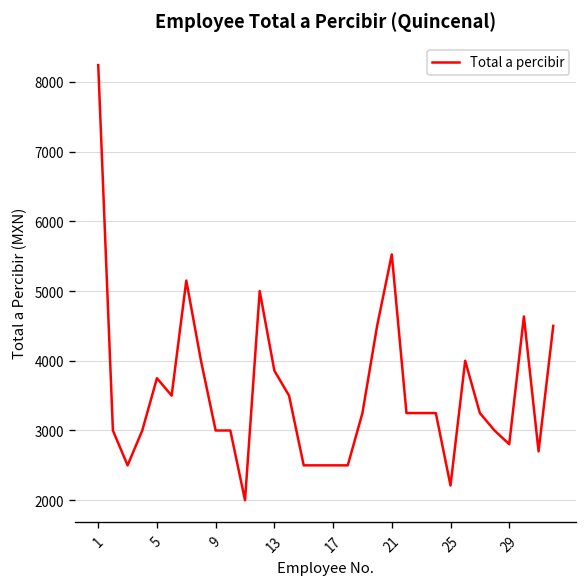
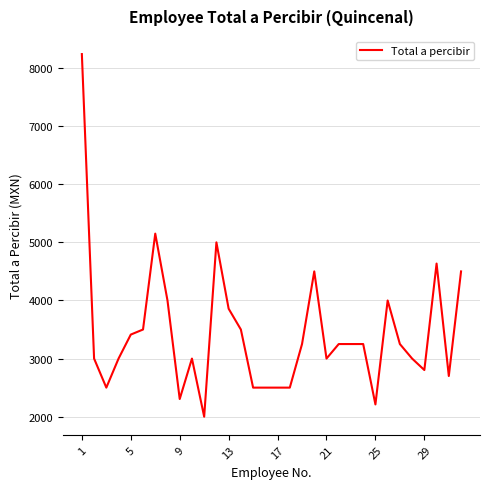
5: 3800 -> 3400
9: 3000 -> 2300
21: 5500 -> 3000
